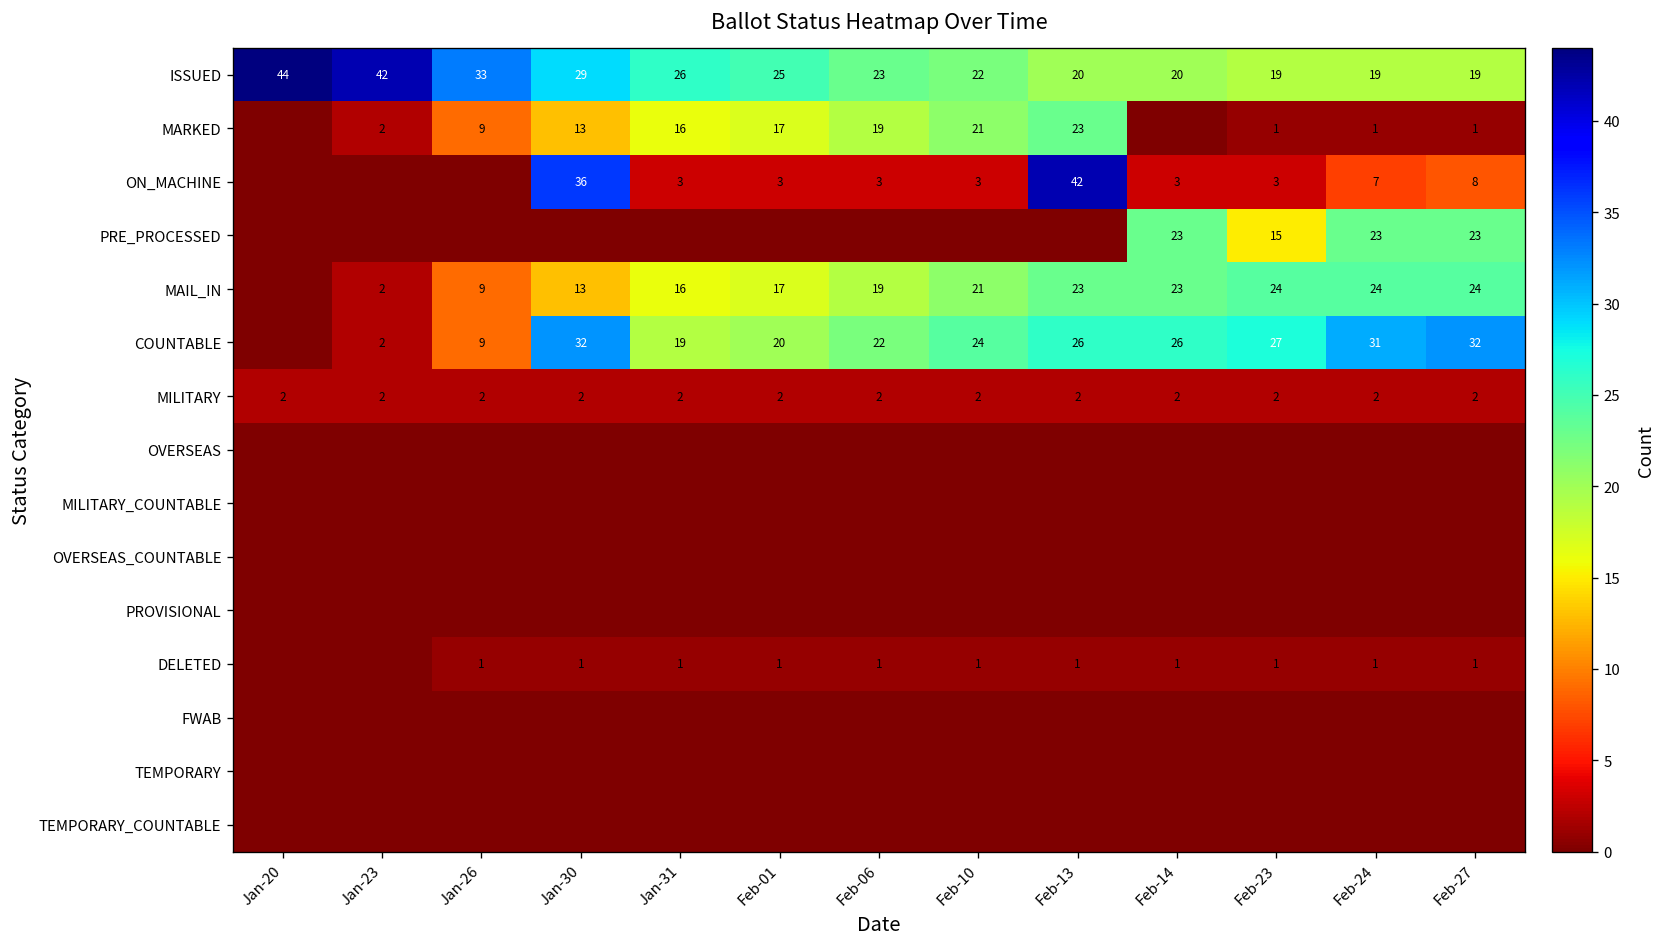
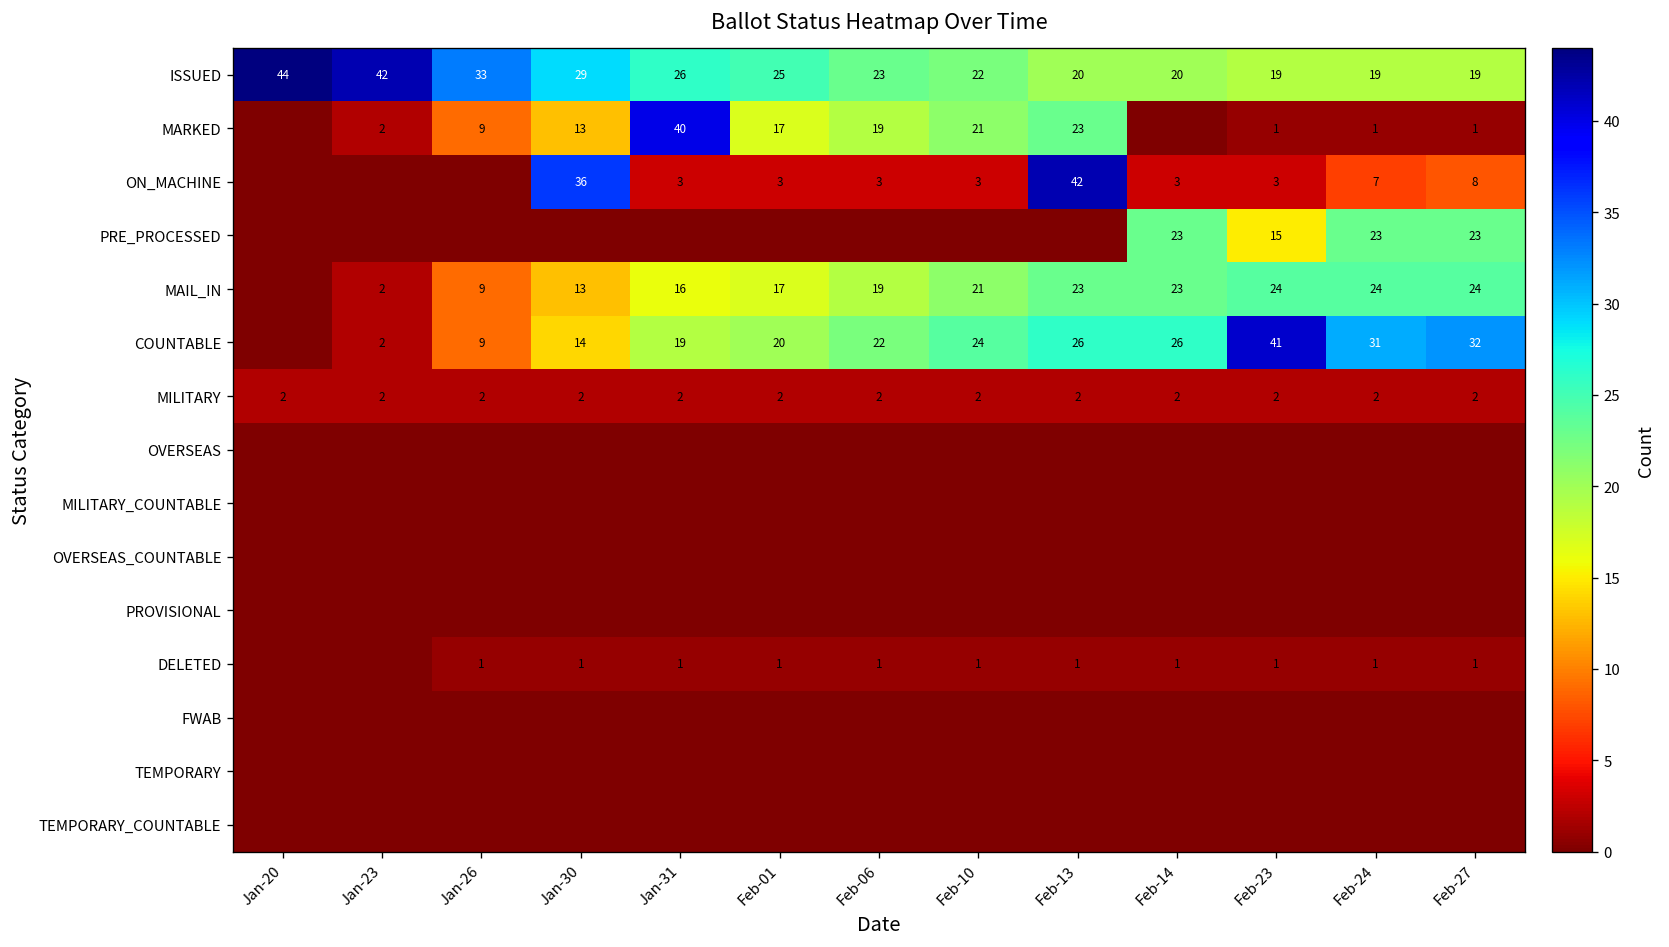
MARKED, Jan-31: 16 -> 40
COUNTABLE, Jan-30: 32 -> 14
COUNTABLE, Feb-23: 27 -> 41
